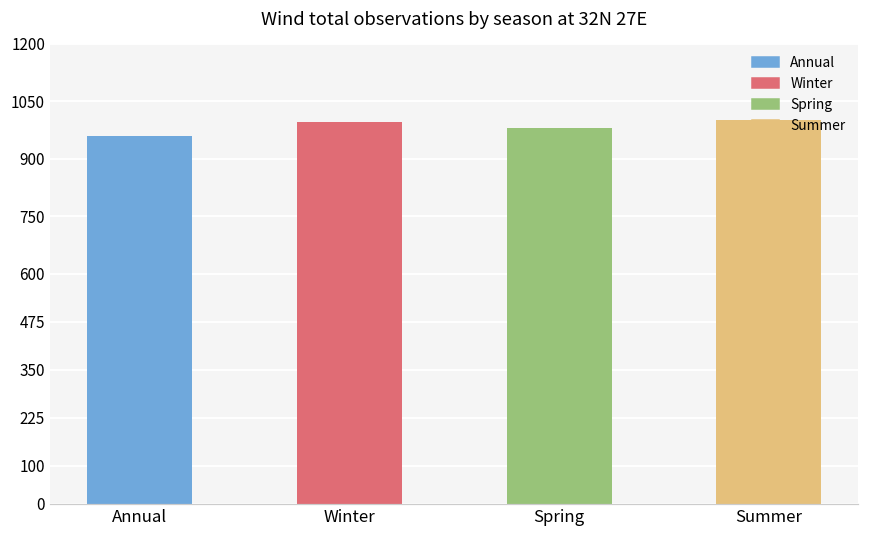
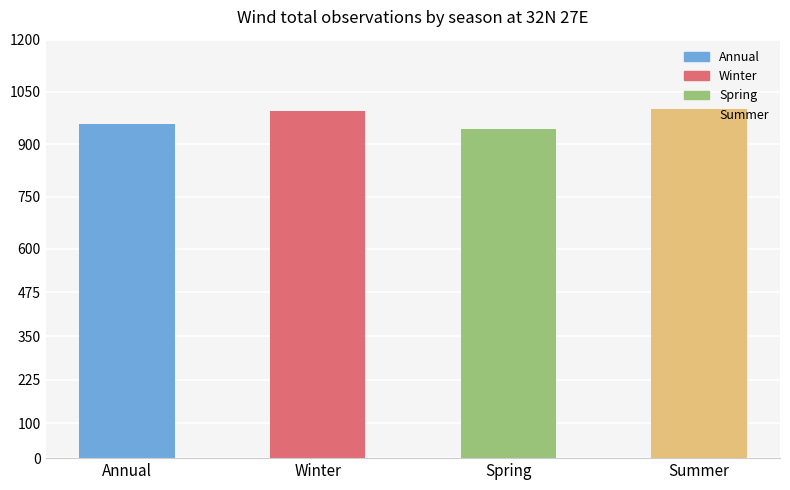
Spring: 980 -> 950
